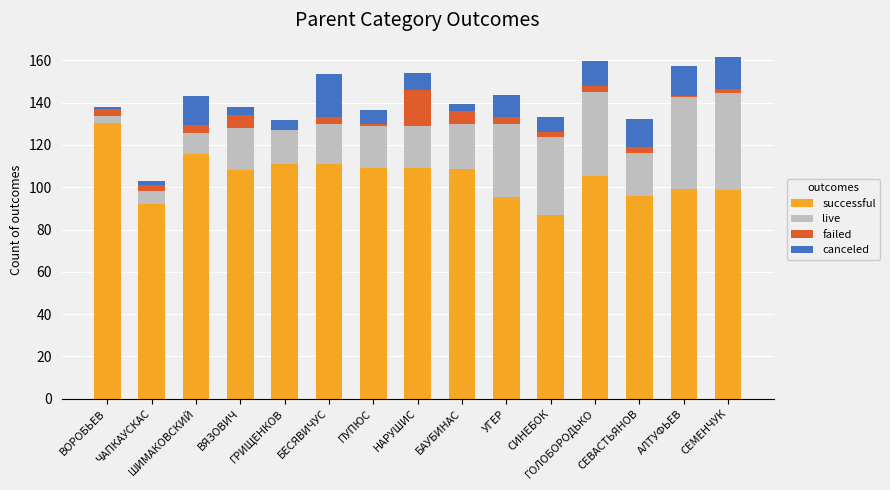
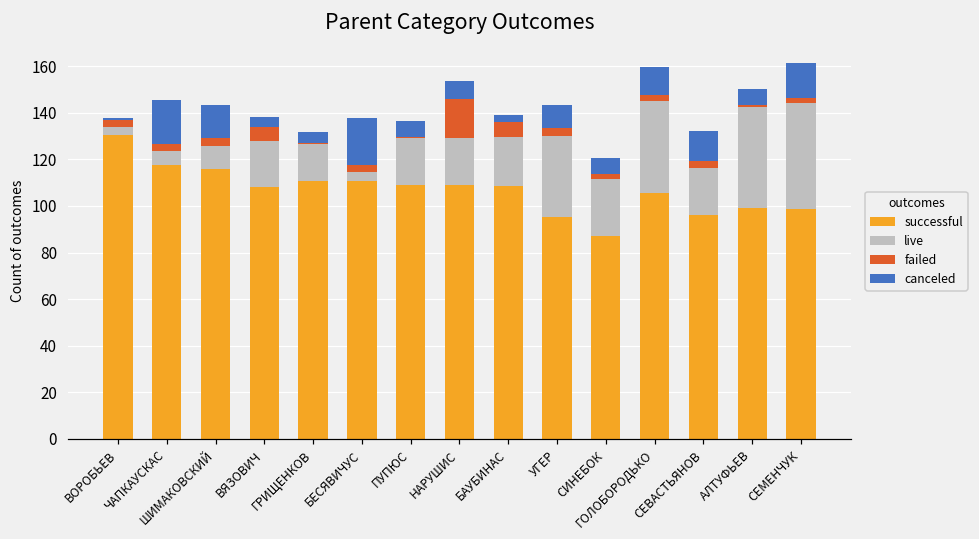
successful, ЧАПКАУСКАС: 92 -> 118
canceled, ЧАПКАУСКАС: 2 -> 19
live, БЕСЯВИЧУС: 19 -> 4
live, СИНЕБОК: 37 -> 25
canceled, АЛТУФЬЕВ: 14 -> 7
